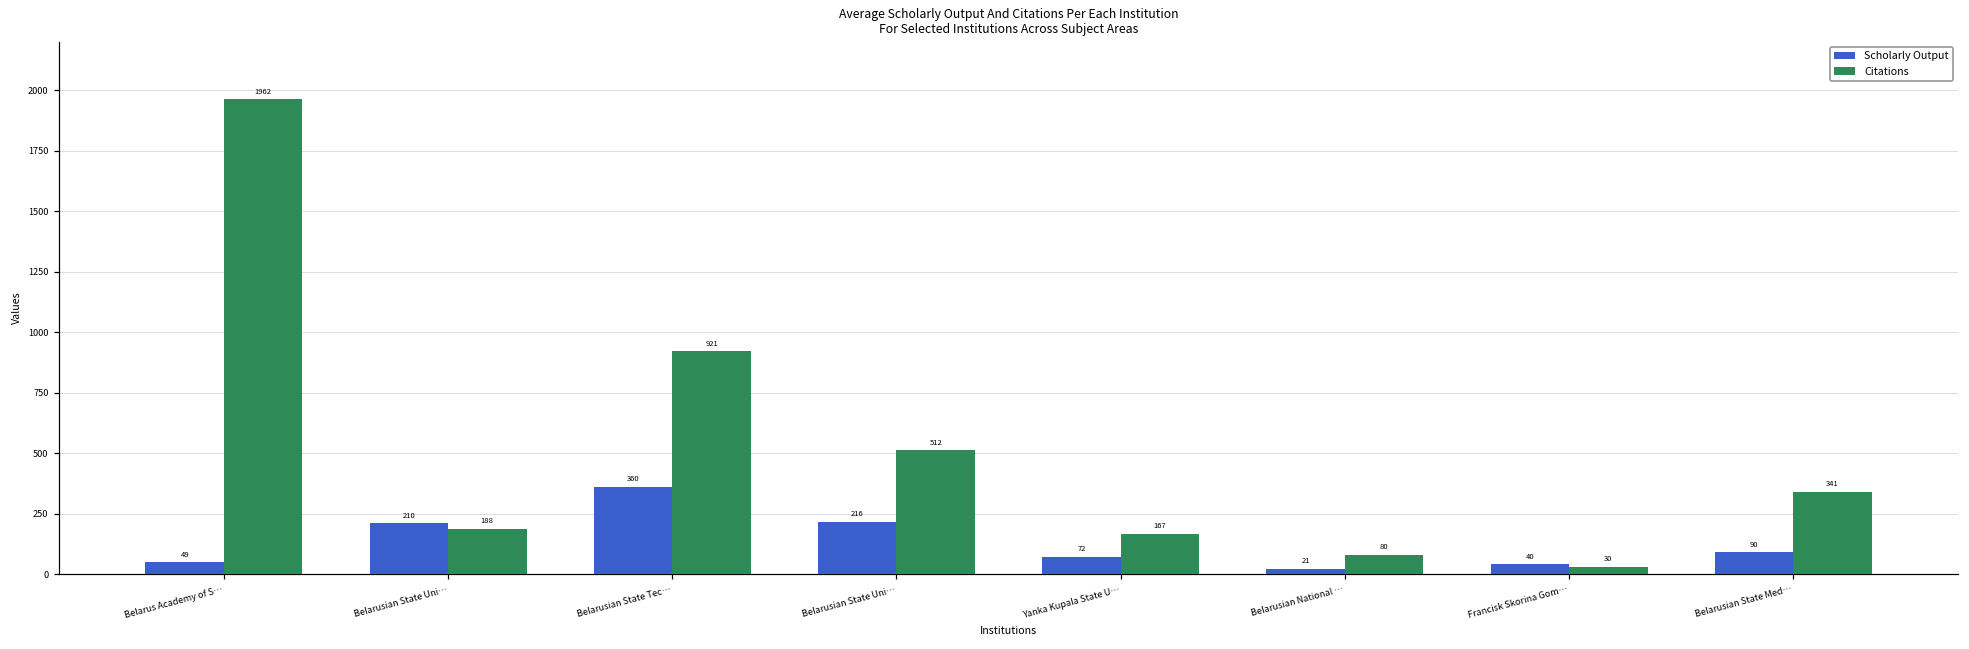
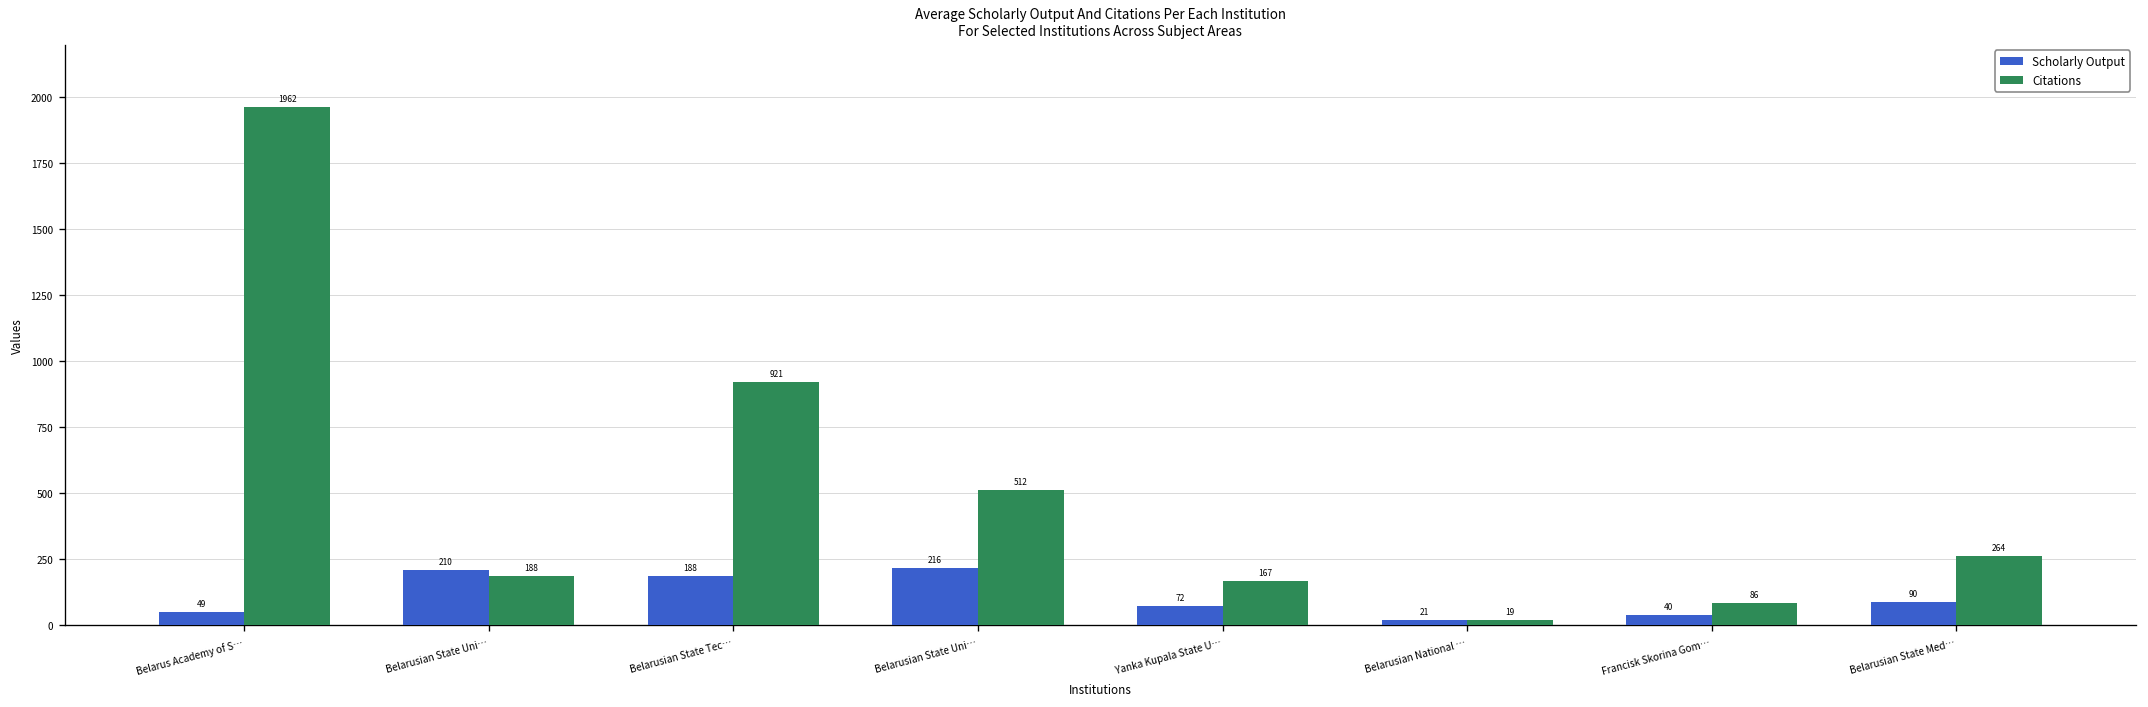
Scholarly Output, Belarusian State Tec…: 360 -> 188
Citations, Belarusian National …: 80 -> 19
Citations, Francisk Skorina Gom…: 30 -> 86
Citations, Belarusian State Med…: 341 -> 264
